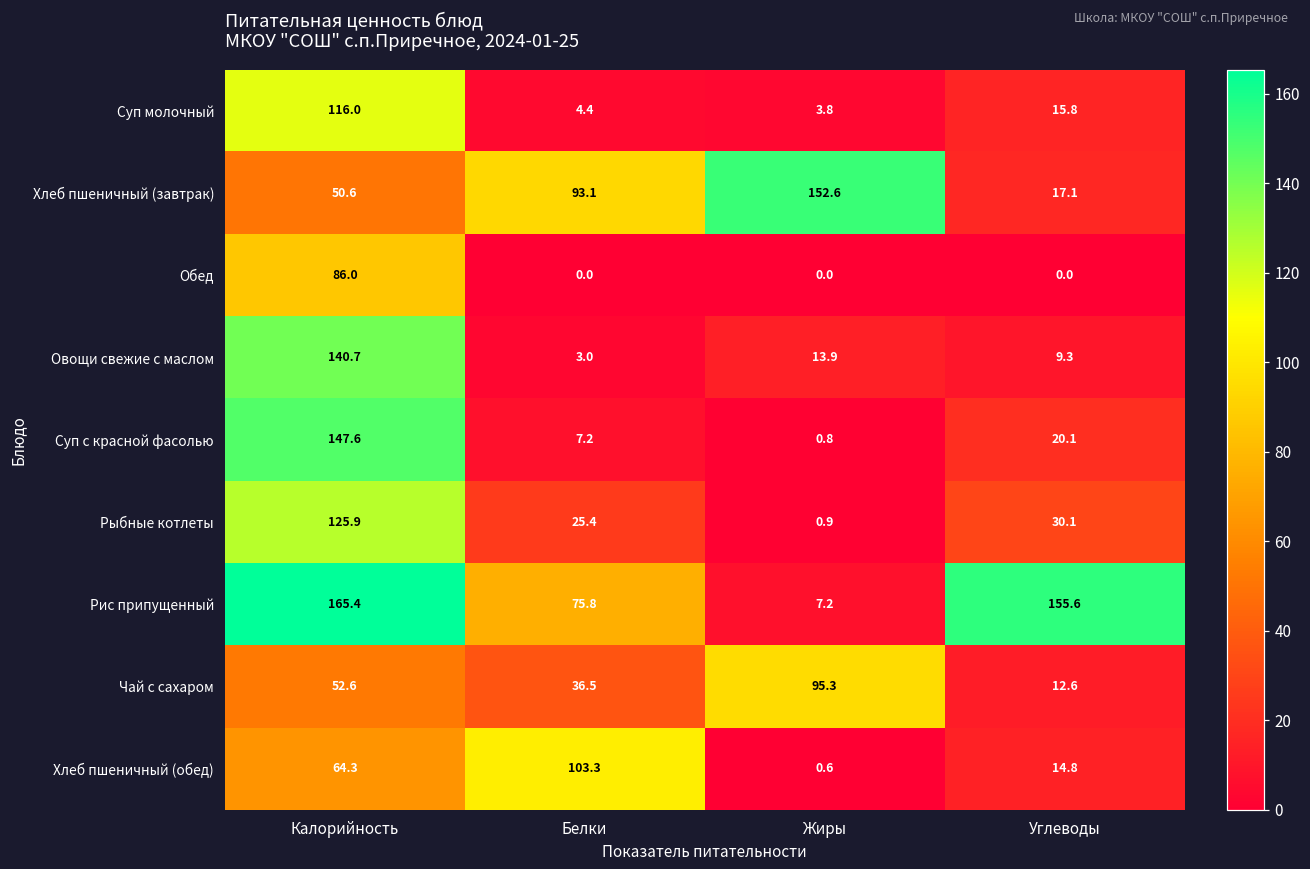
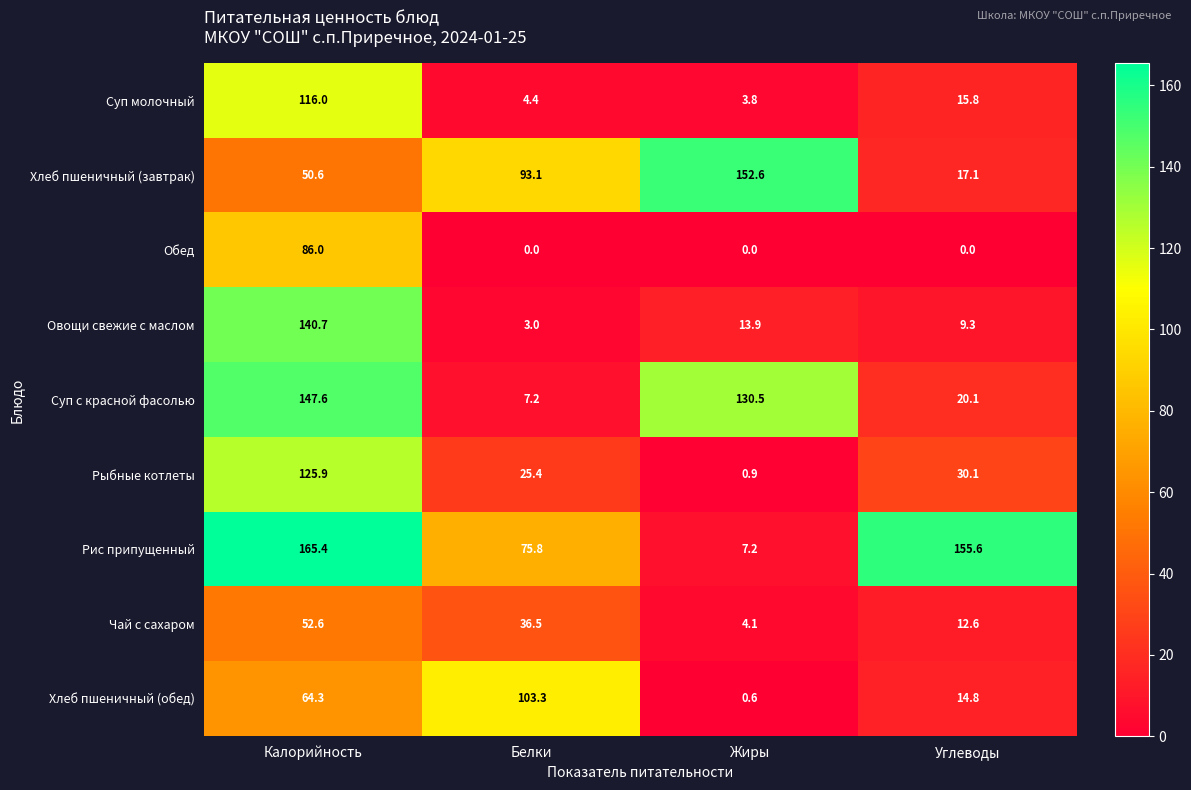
Суп с красной фасолью, Жиры: 0.8 -> 130.5
Чай с сахаром, Жиры: 95.3 -> 4.1
